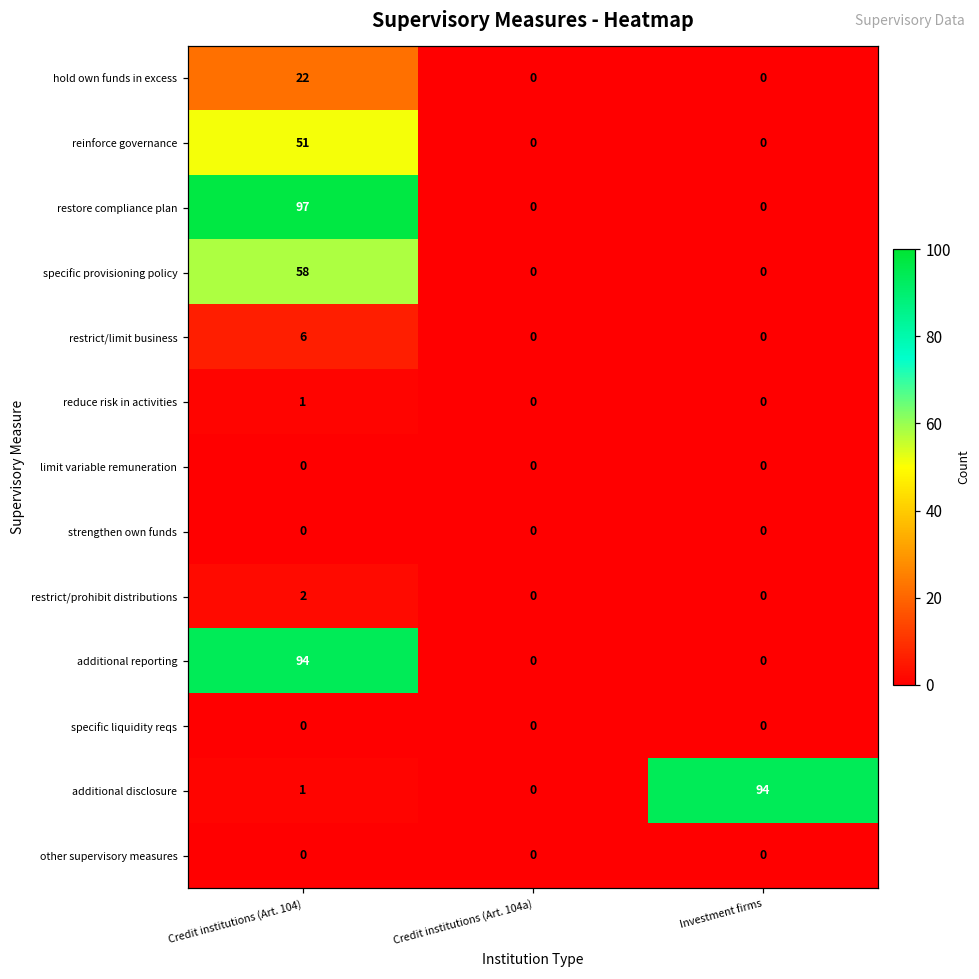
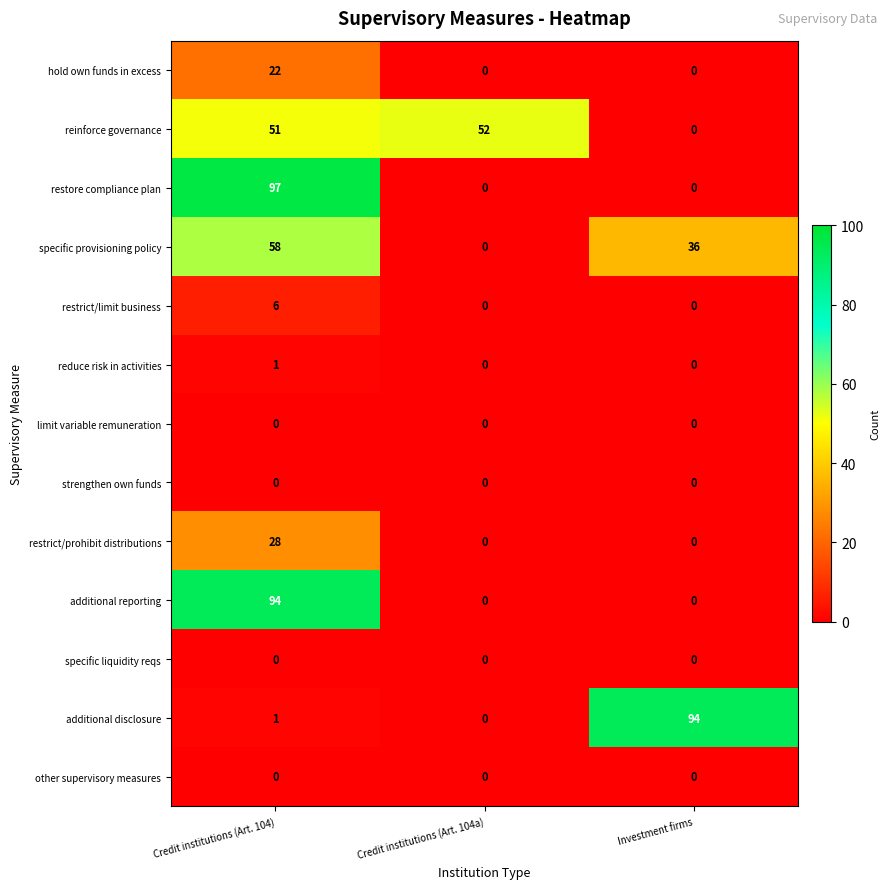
reinforce governance, Credit institutions (Art. 104a): 0 -> 52
specific provisioning policy, Investment firms: 0 -> 36
restrict/prohibit distributions, Credit institutions (Art. 104): 2 -> 28
